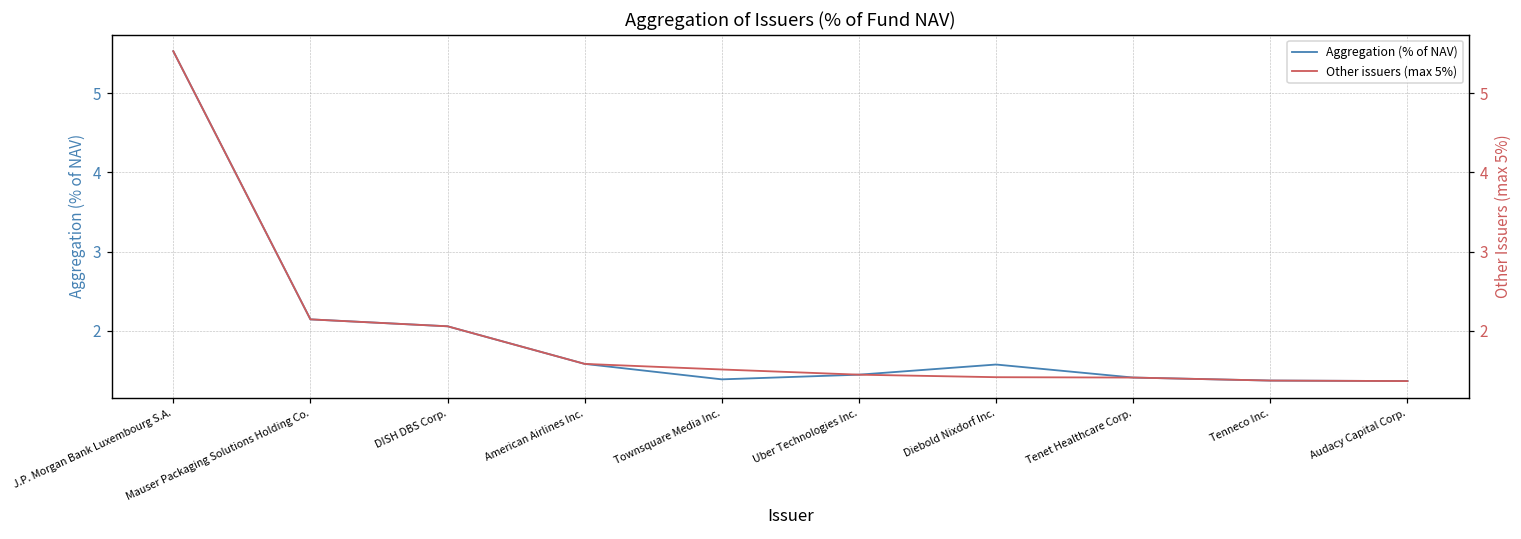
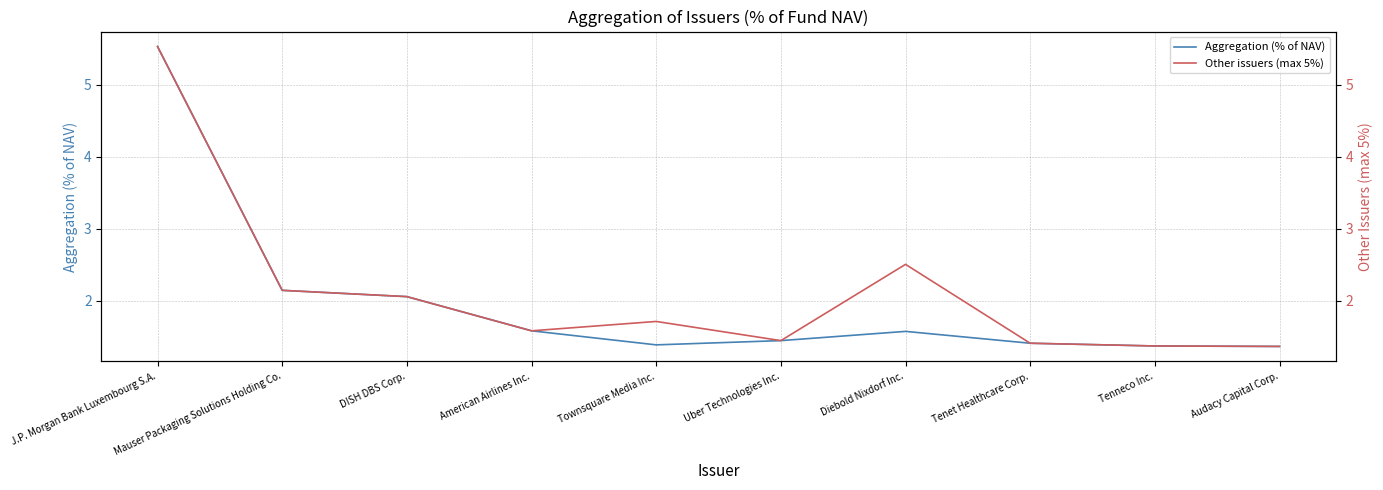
Other issuers (max 5%), Townsquare Media Inc.: 1.5 -> 1.7
Other issuers (max 5%), Diebold Nixdorf Inc.: 1.4 -> 2.5
